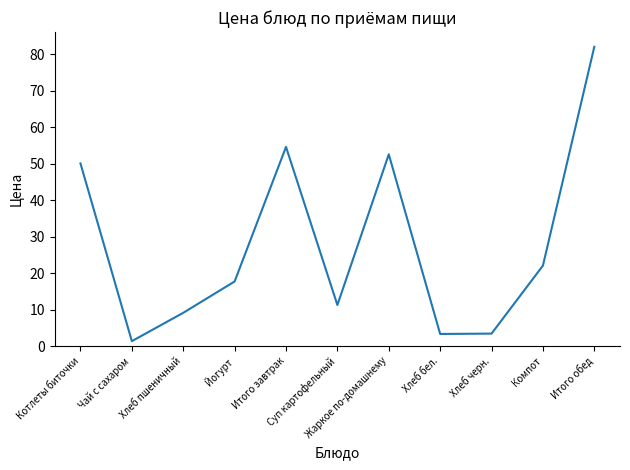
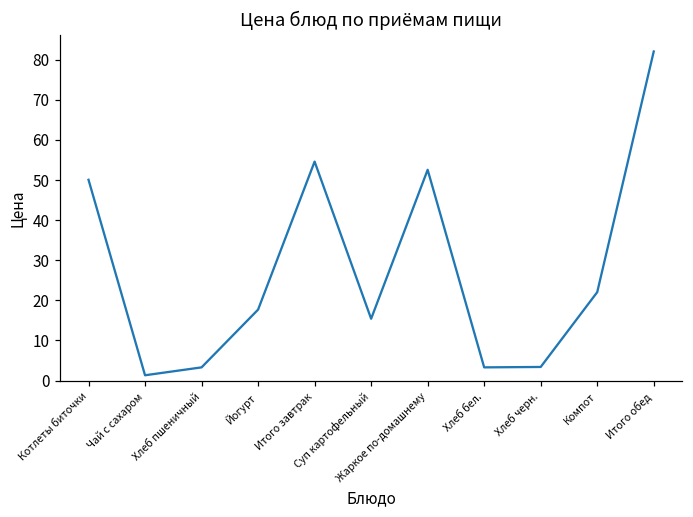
Хлеб пшеничный: 9 -> 3
Суп картофельный: 11 -> 15
